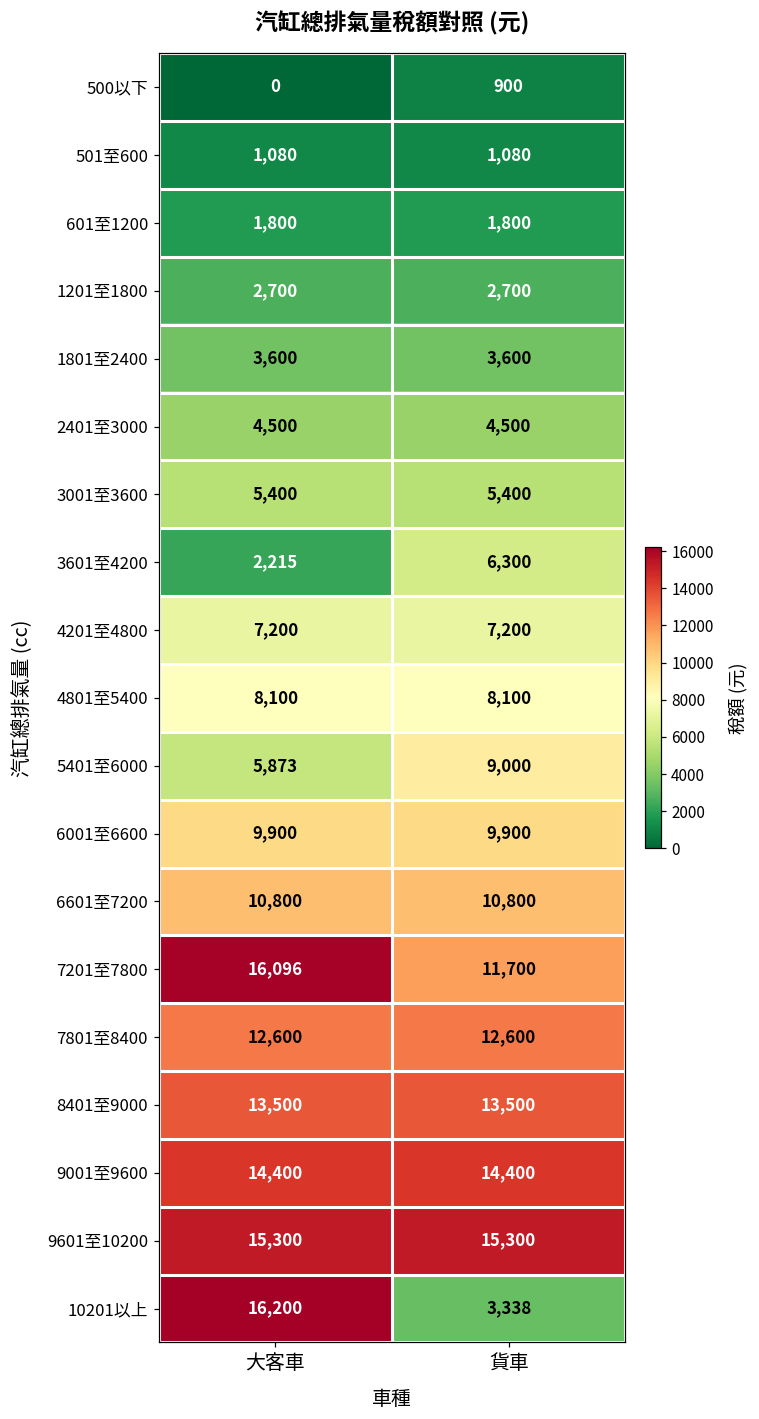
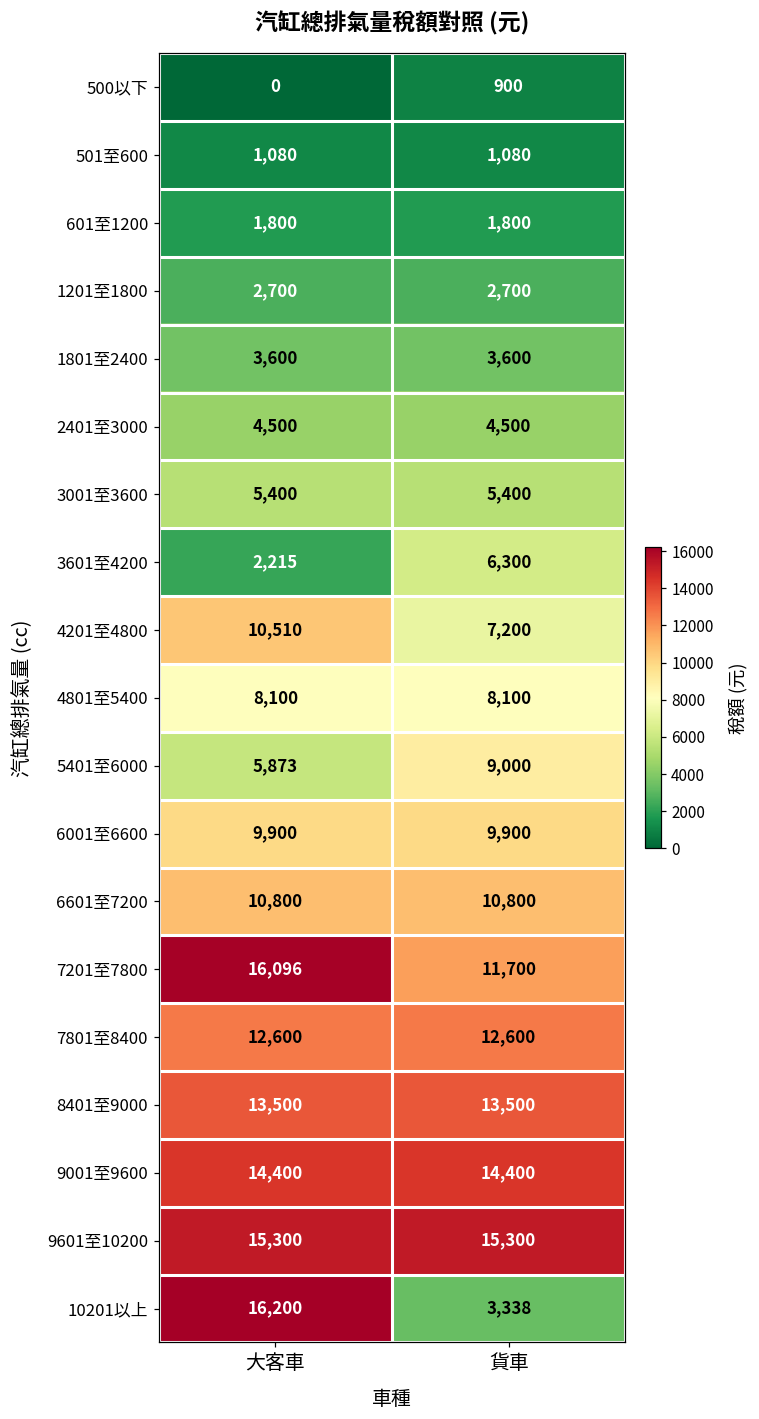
4201至4800, 大客車: 7,200 -> 10,510
